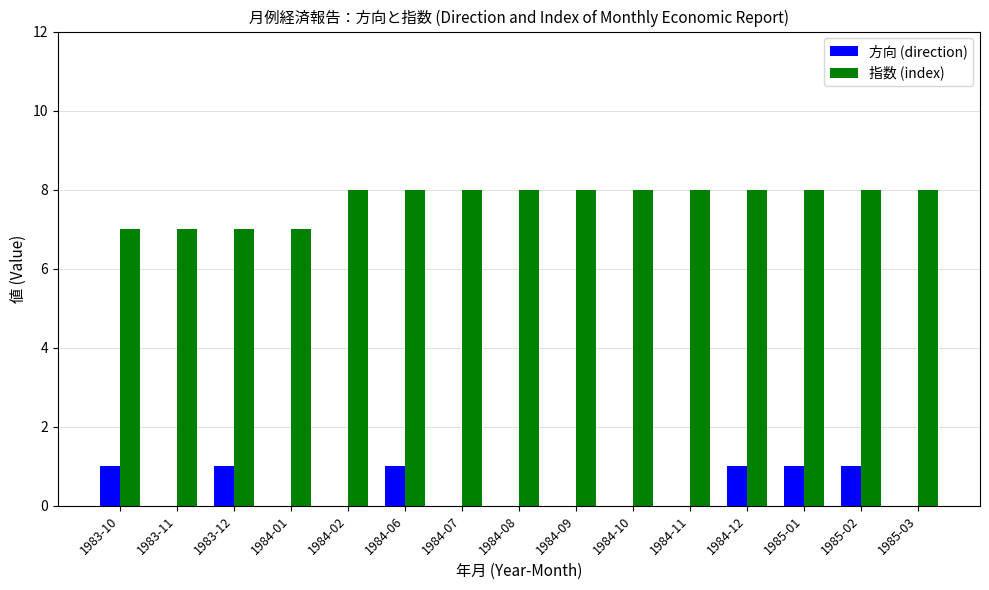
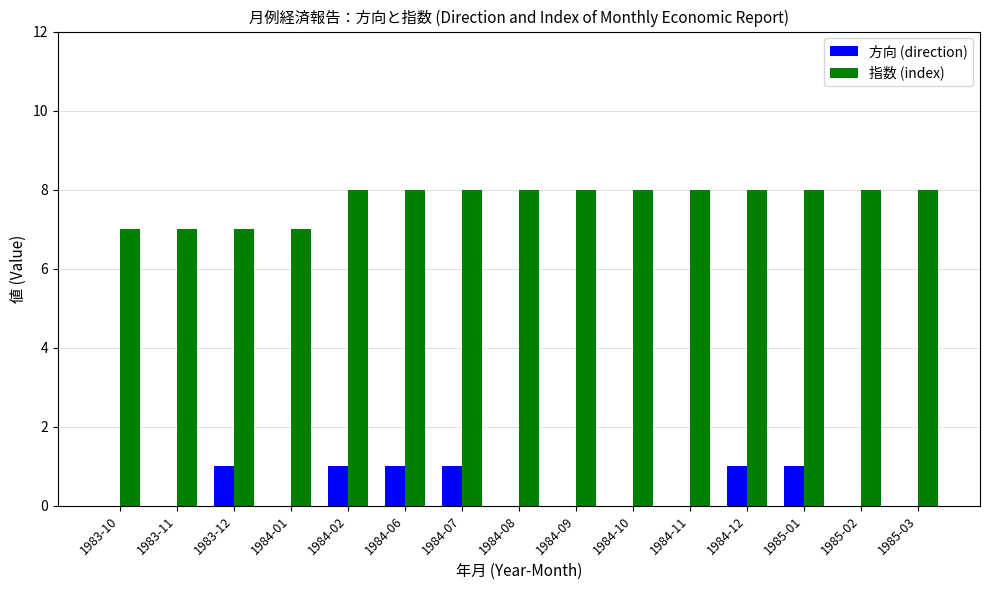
方向 (direction), 1983-10: 1 -> 0
方向 (direction), 1984-02: 0 -> 1
方向 (direction), 1984-07: 0 -> 1
方向 (direction), 1985-02: 1 -> 0
